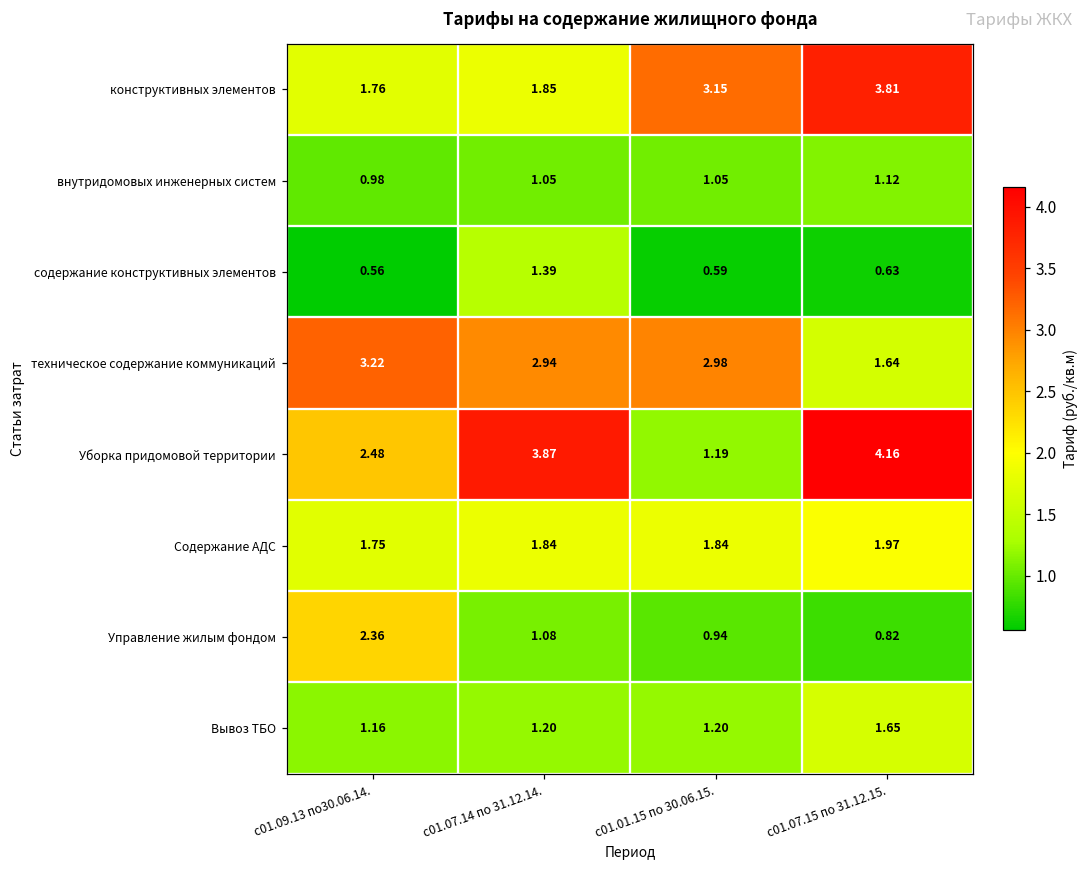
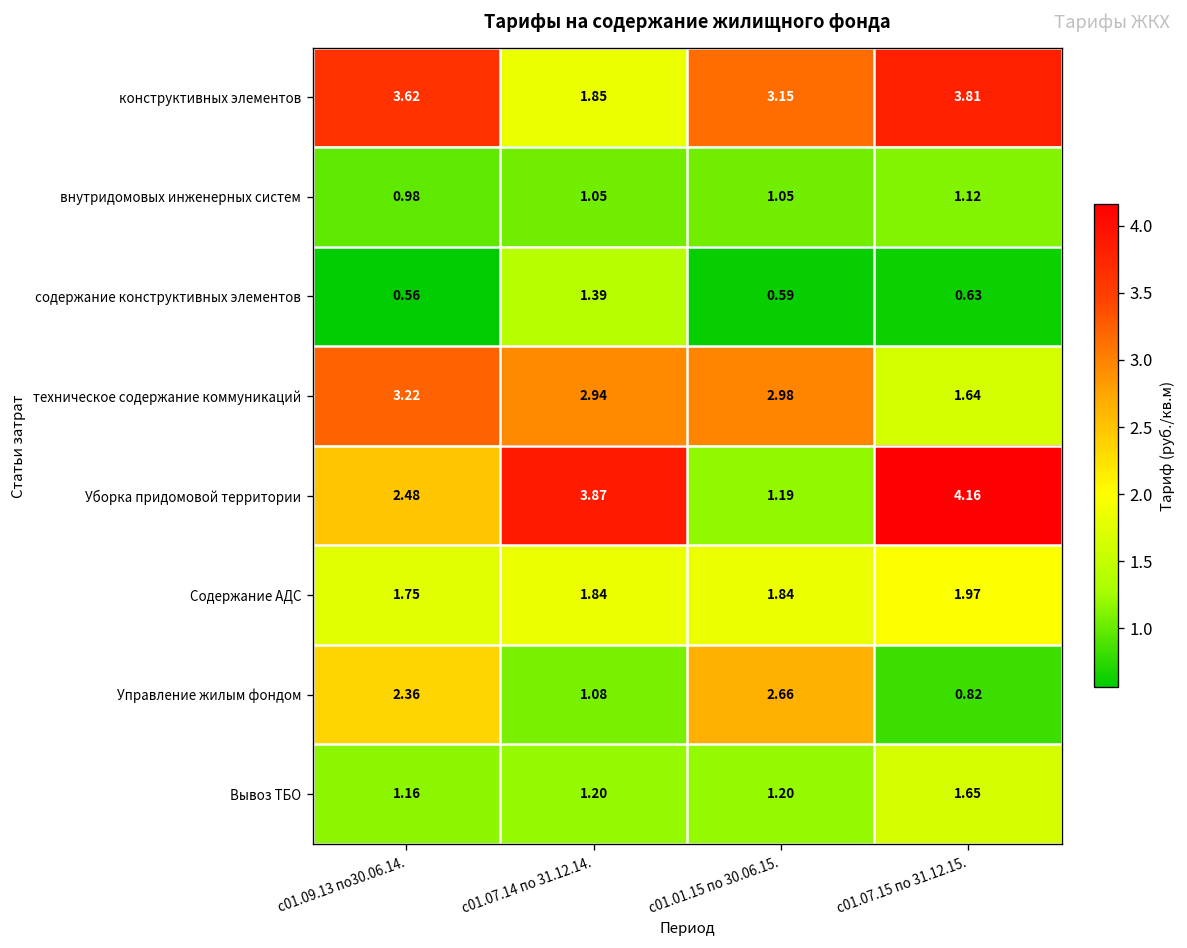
конструктивных элементов, с01.09.13 по30.06.14.: 1.76 -> 3.62
Управление жилым фондом, с01.01.15 по 30.06.15.: 0.94 -> 2.66
